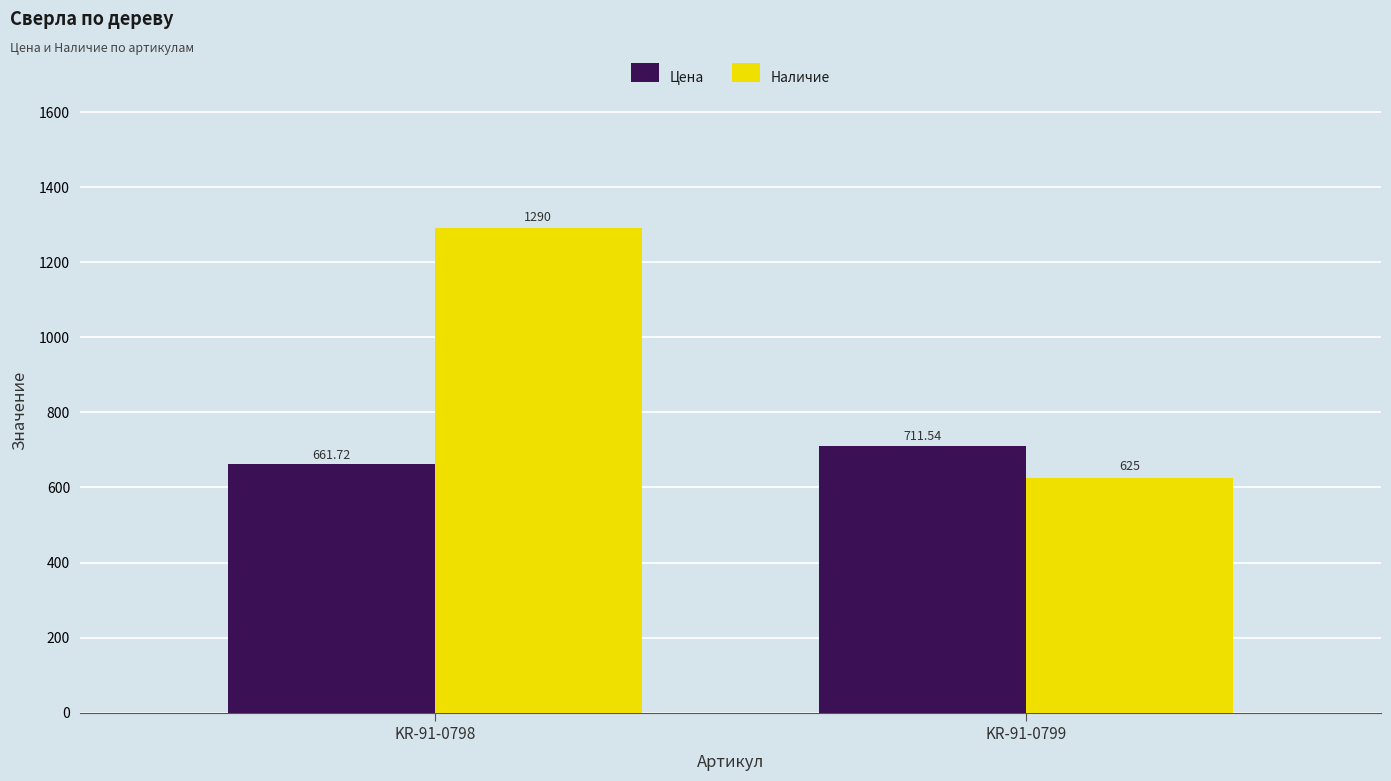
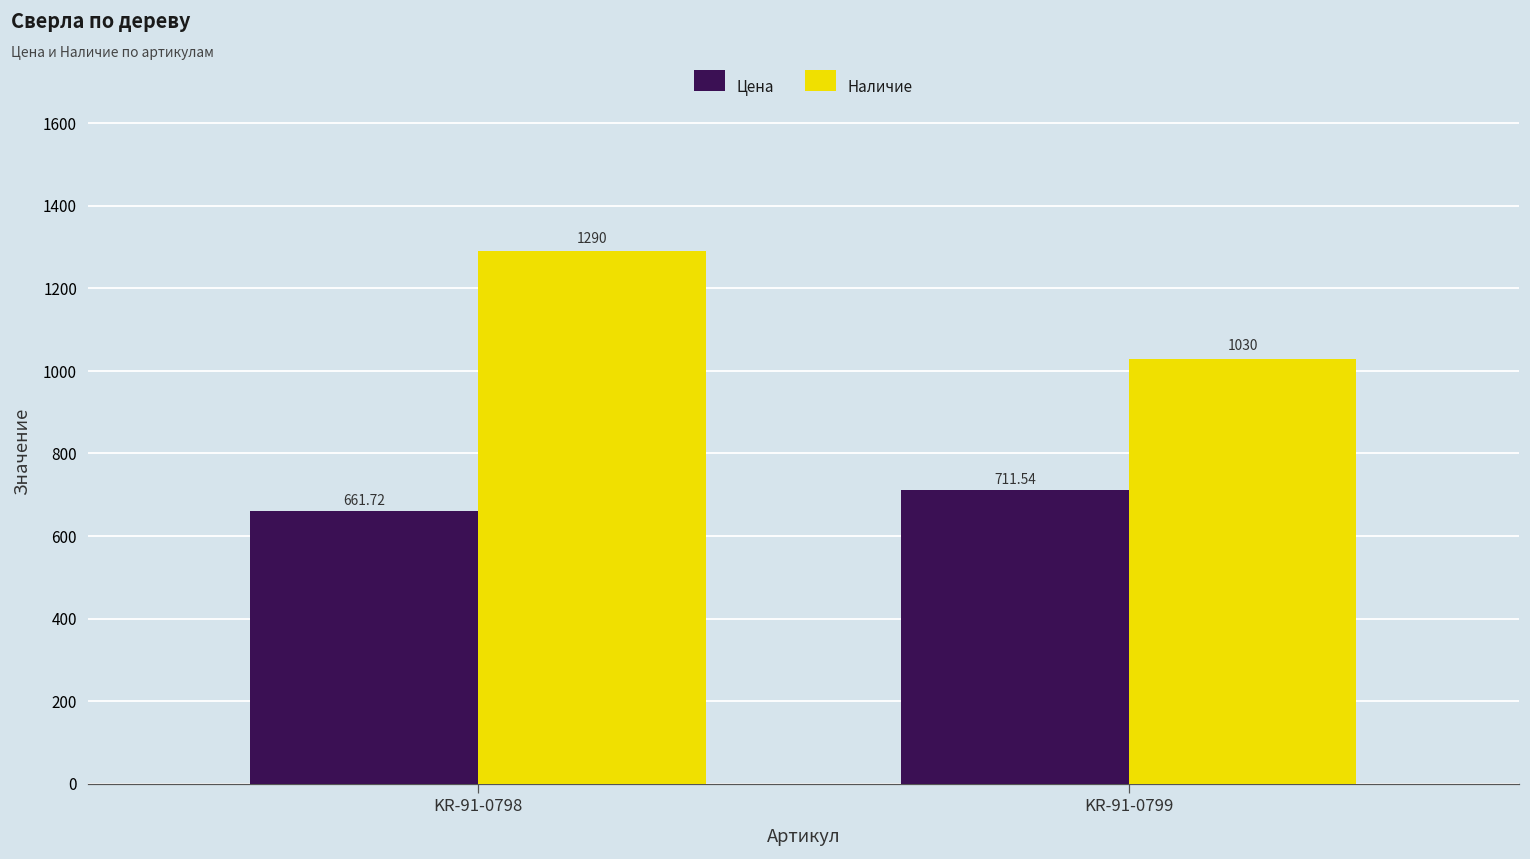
Наличие, KR-91-0799: 625 -> 1030
